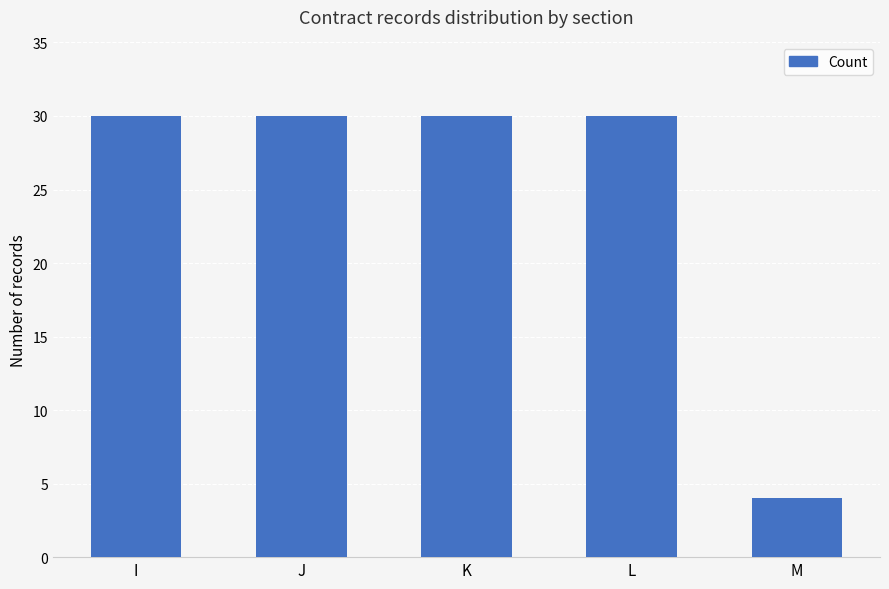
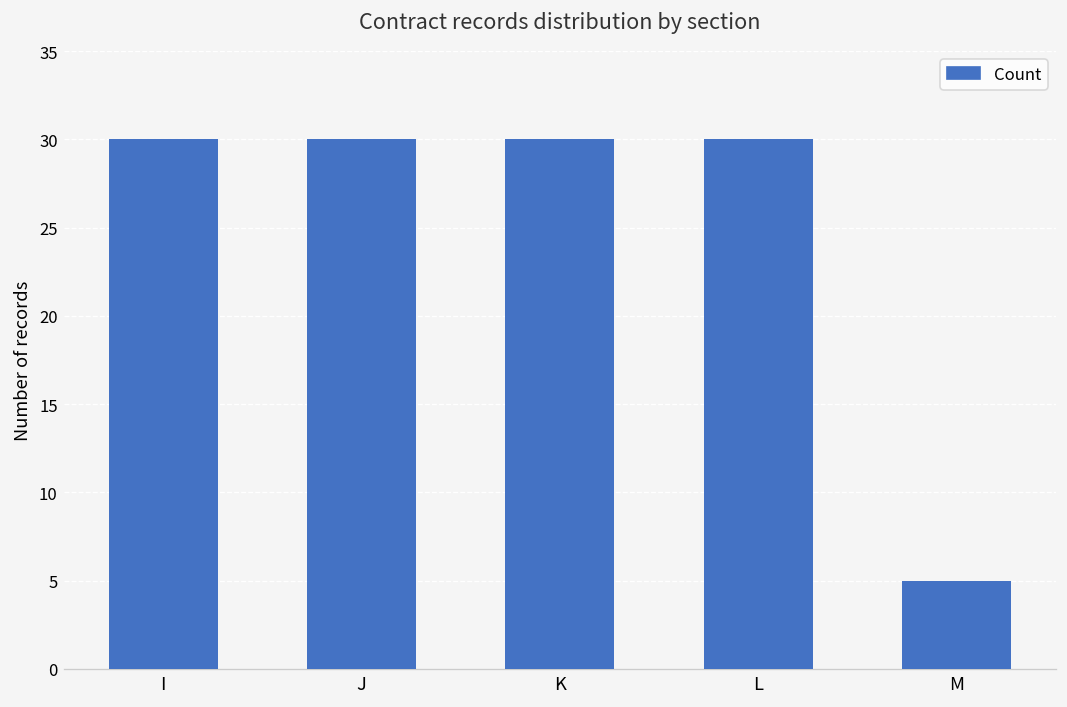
M: 4 -> 5
